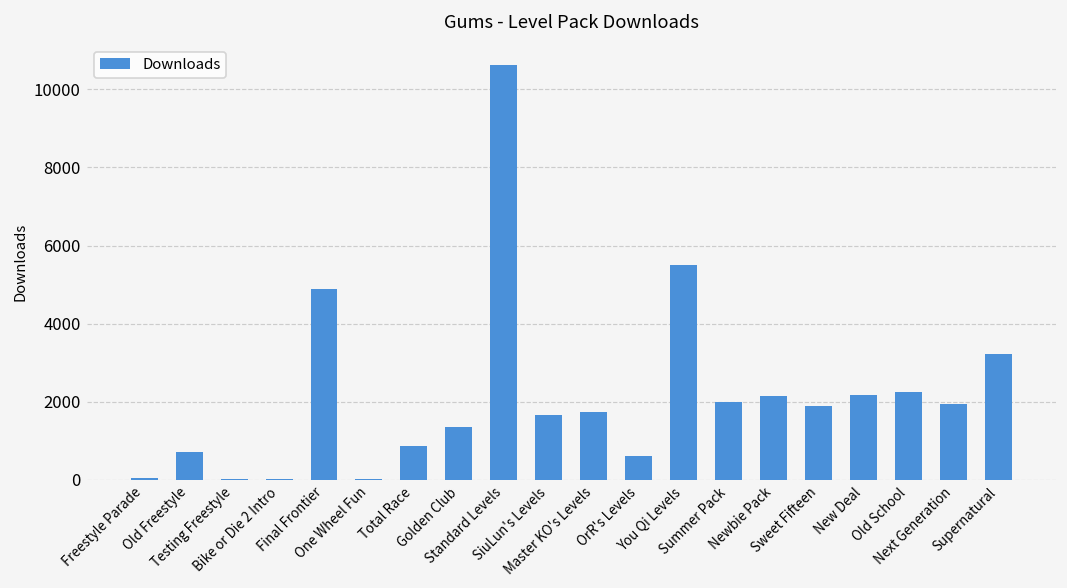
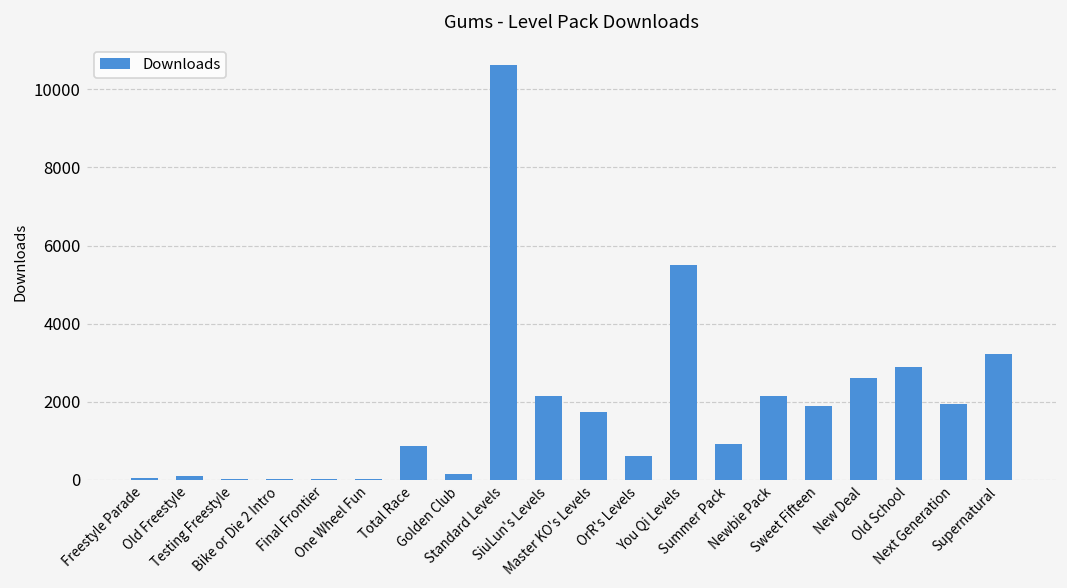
Old Freestyle: 700 -> 100
Final Frontier: 4900 -> 0
Golden Club: 1300 -> 100
SiuLun's Levels: 1700 -> 2100
Summer Pack: 2000 -> 900
New Deal: 2200 -> 2600
Old School: 2200 -> 2900
